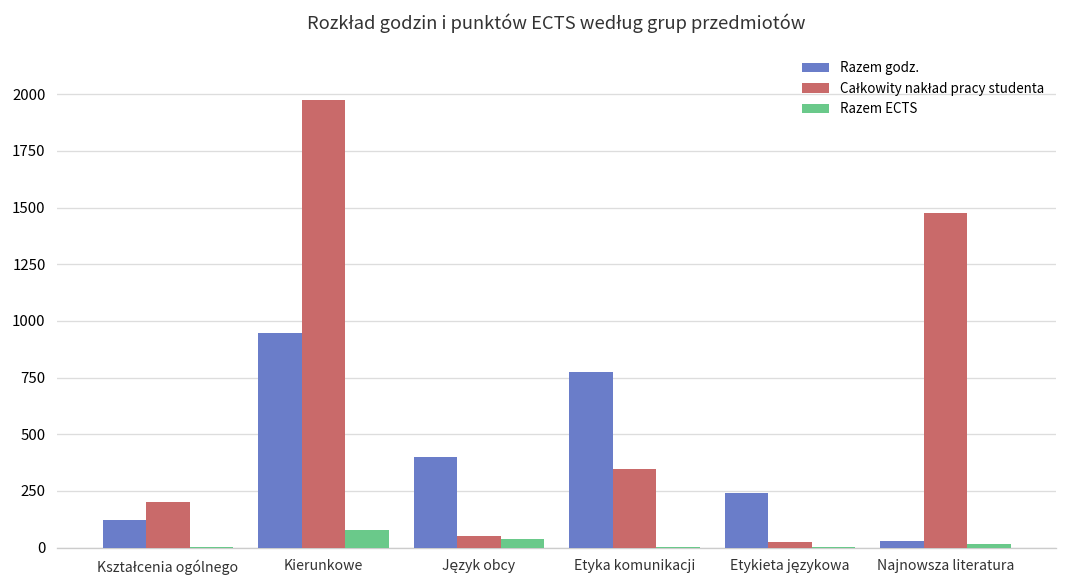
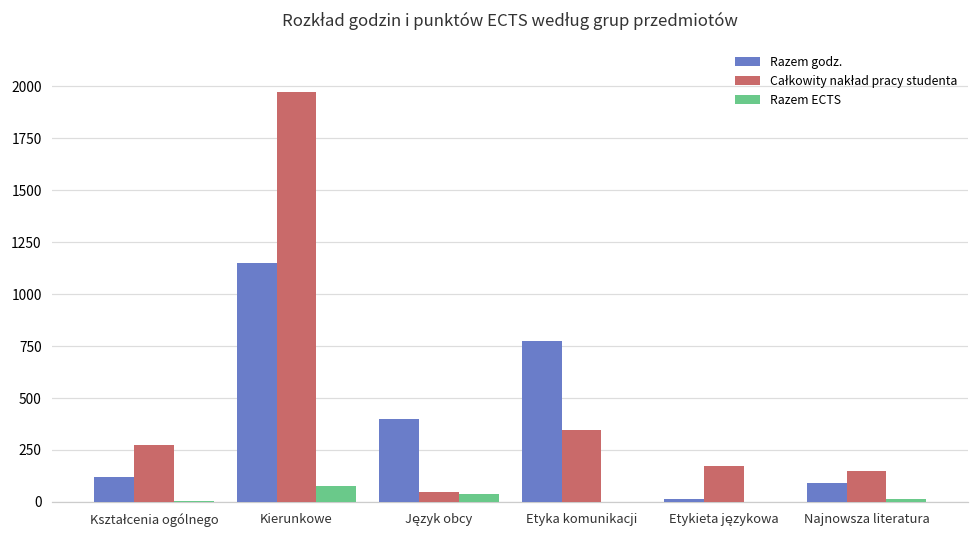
Całkowity nakład pracy studenta, Kształcenia ogólnego: 200 -> 270
Razem godz., Kierunkowe: 950 -> 1150
Razem godz., Etykieta językowa: 240 -> 20
Całkowity nakład pracy studenta, Etykieta językowa: 30 -> 170
Razem godz., Najnowsza literatura: 30 -> 90
Całkowity nakład pracy studenta, Najnowsza literatura: 1480 -> 150
